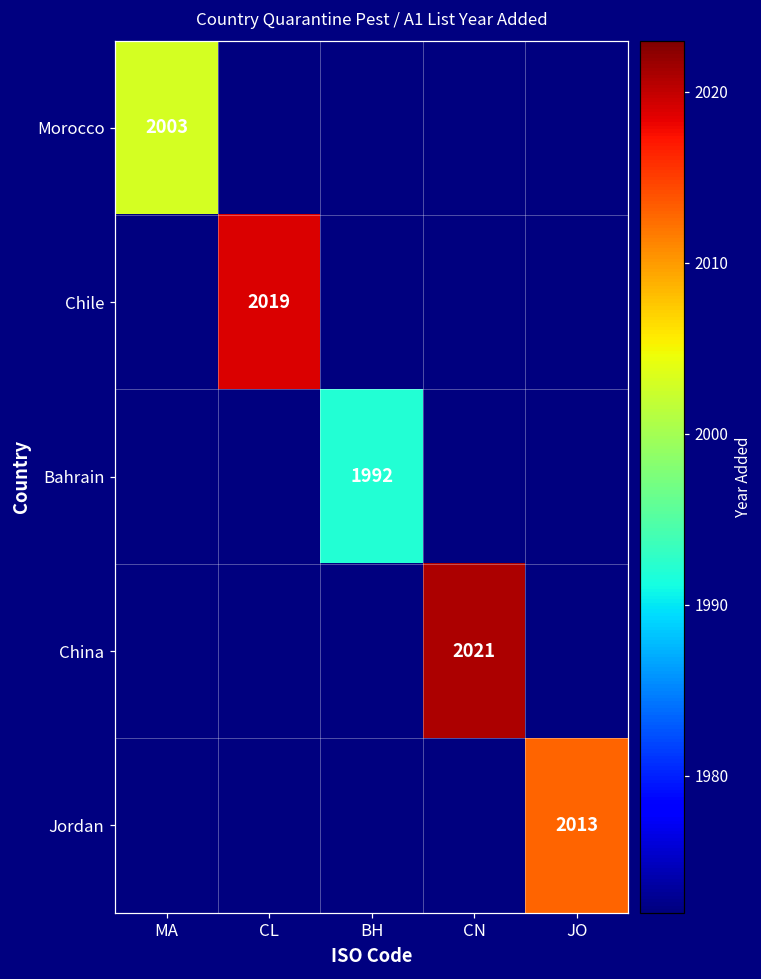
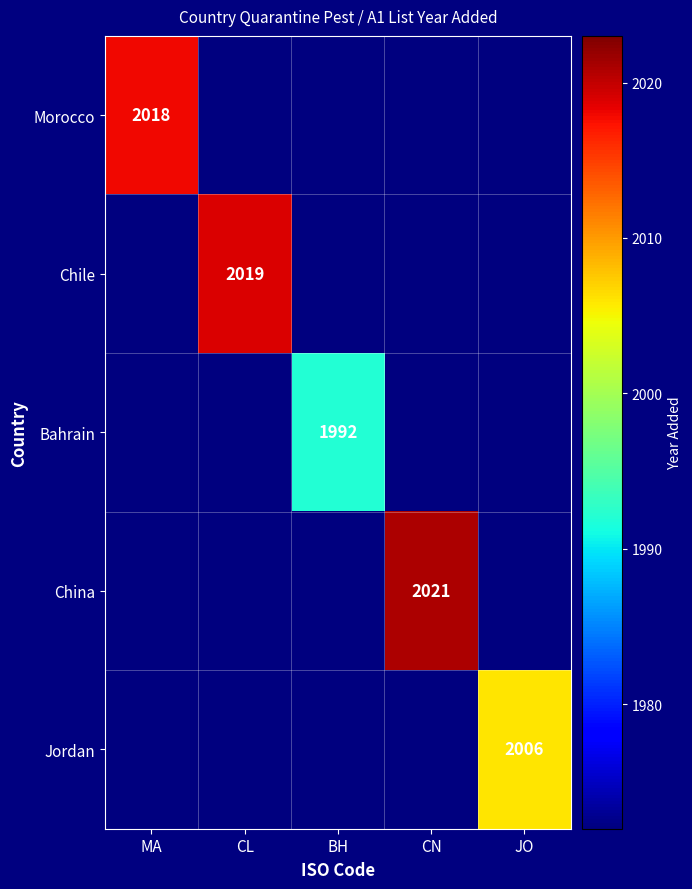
Morocco, MA: 2003 -> 2018
Jordan, JO: 2013 -> 2006
